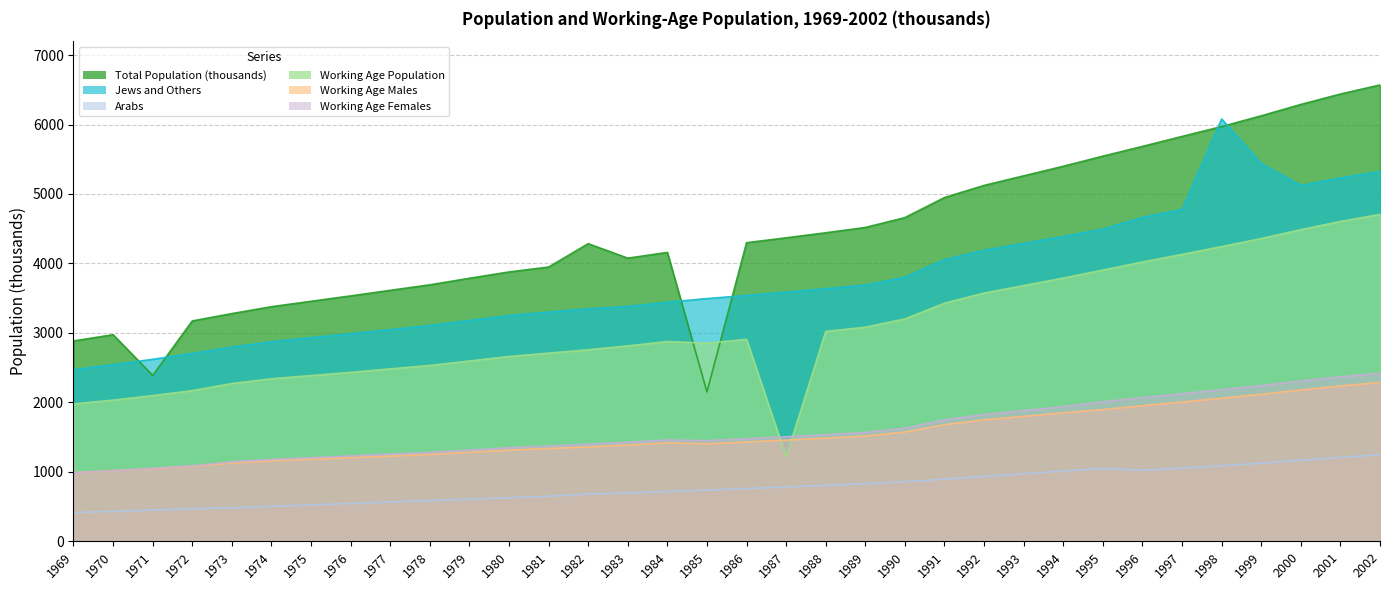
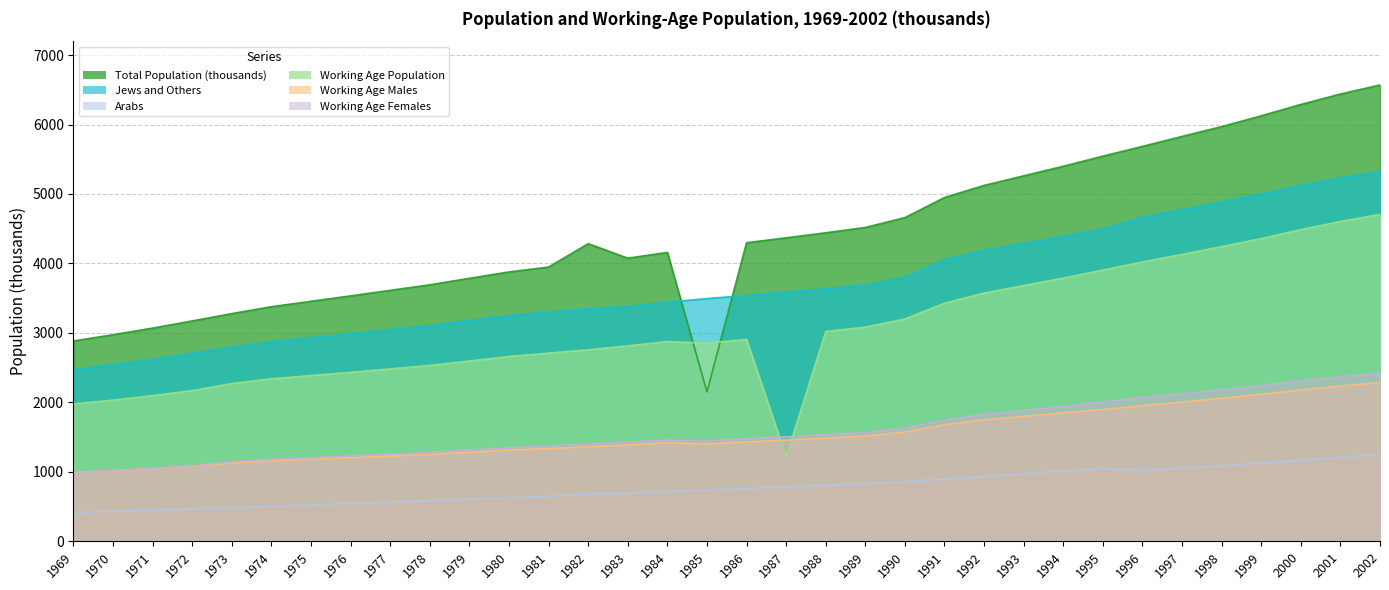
Total Population (thousands), 1971: 2400 -> 3100
Jews and Others, 1998: 6100 -> 4900
Jews and Others, 1999: 5400 -> 5000
